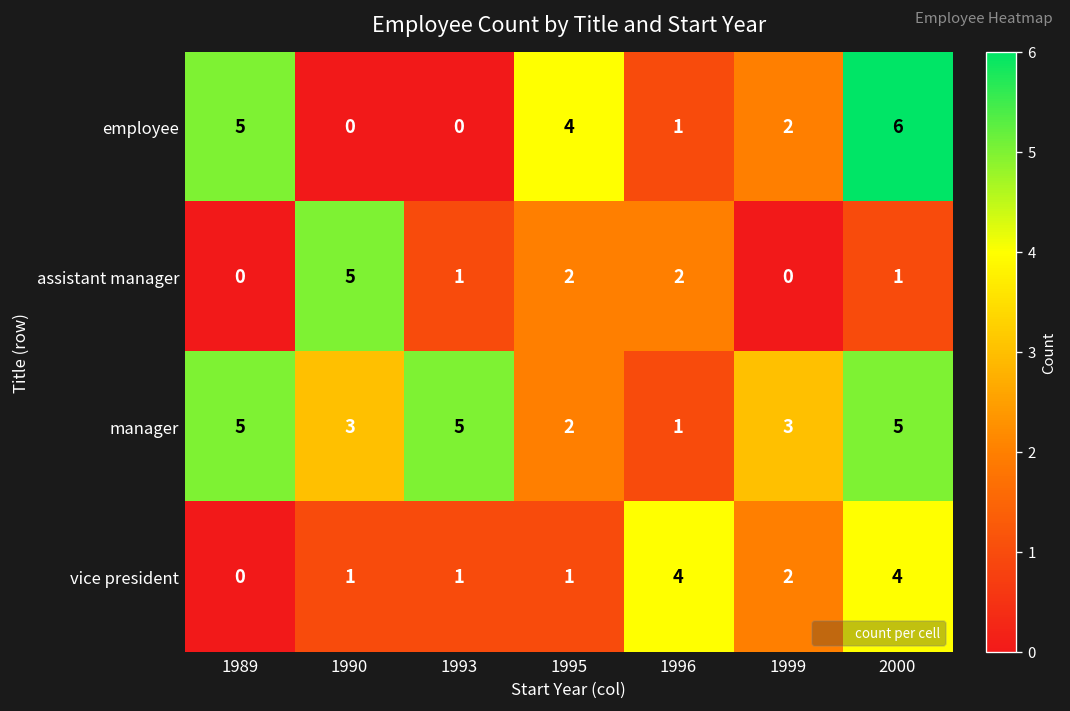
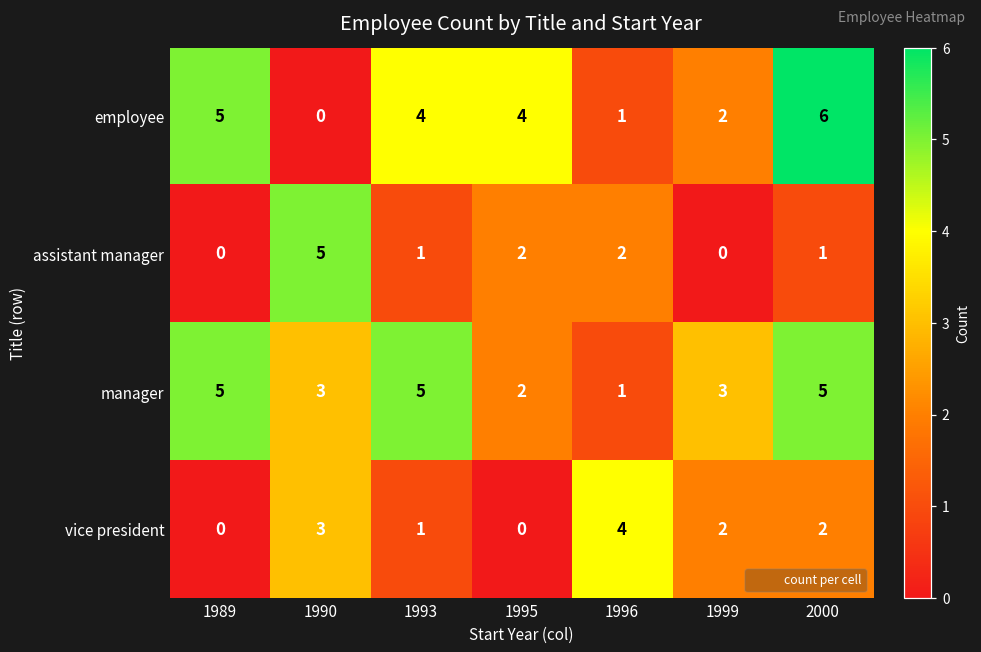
employee, 1993: 0 -> 4
vice president, 1990: 1 -> 3
vice president, 1995: 1 -> 0
vice president, 2000: 4 -> 2
